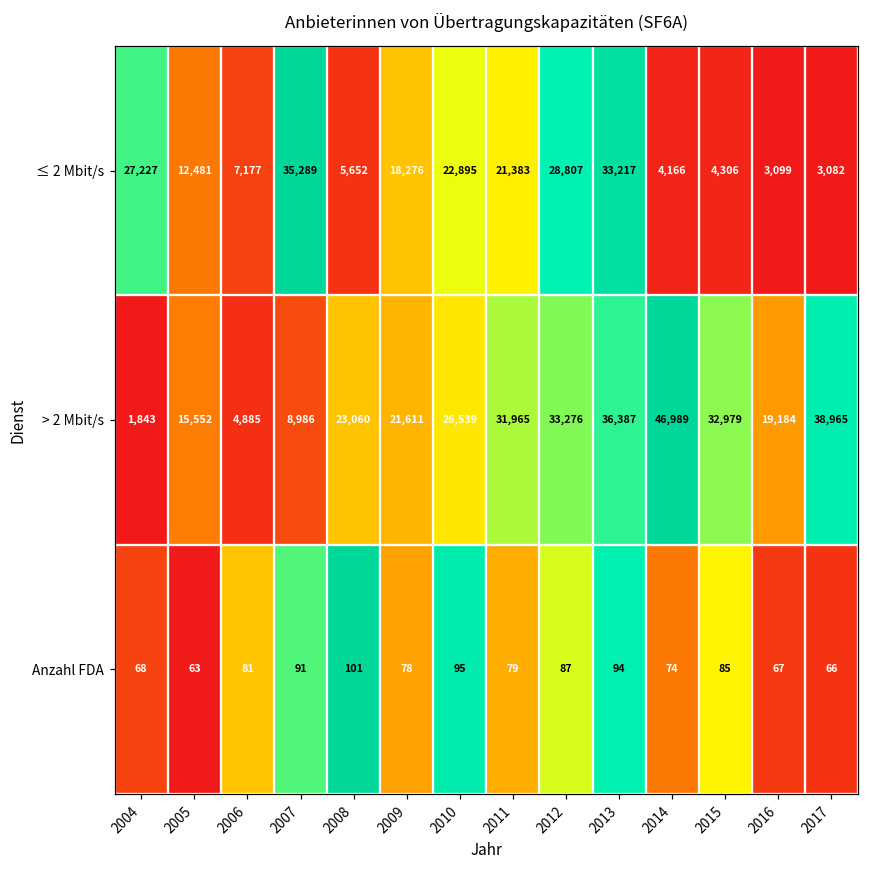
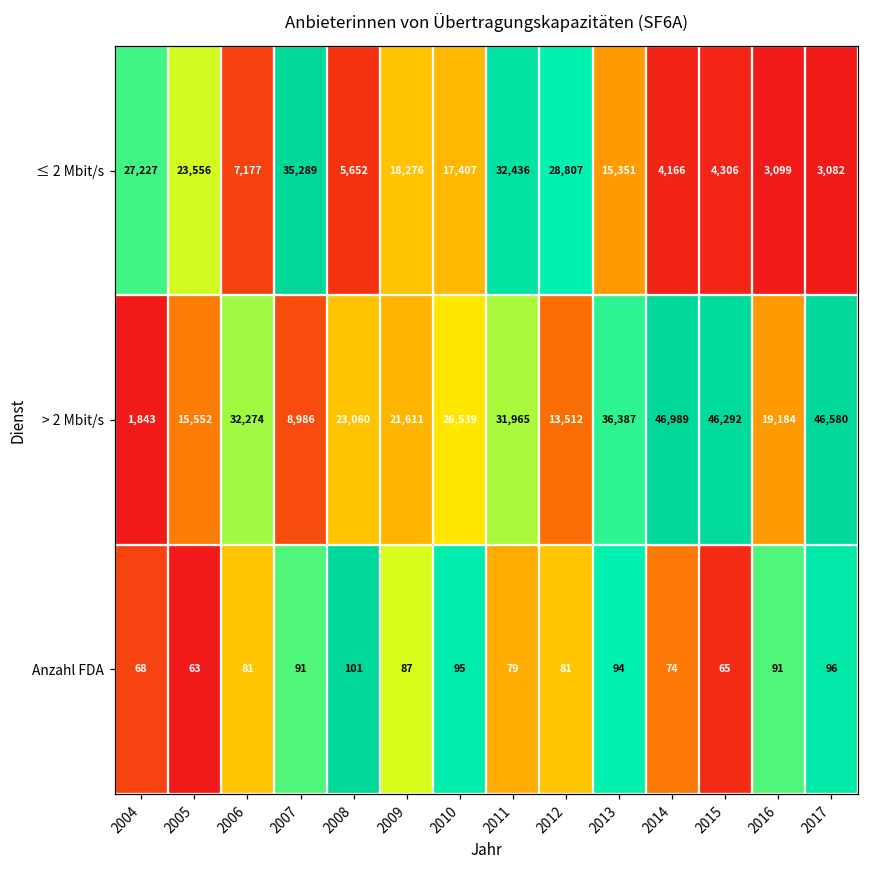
≤ 2 Mbit/s, 2005: 12,481 -> 23,556
≤ 2 Mbit/s, 2010: 22,895 -> 17,407
≤ 2 Mbit/s, 2011: 21,383 -> 32,436
≤ 2 Mbit/s, 2013: 33,217 -> 15,351
> 2 Mbit/s, 2006: 4,885 -> 32,274
> 2 Mbit/s, 2012: 33,276 -> 13,512
> 2 Mbit/s, 2015: 32,979 -> 46,292
> 2 Mbit/s, 2017: 38,965 -> 46,580
Anzahl FDA, 2009: 78 -> 87
Anzahl FDA, 2012: 87 -> 81
Anzahl FDA, 2015: 85 -> 65
Anzahl FDA, 2016: 67 -> 91
Anzahl FDA, 2017: 66 -> 96
